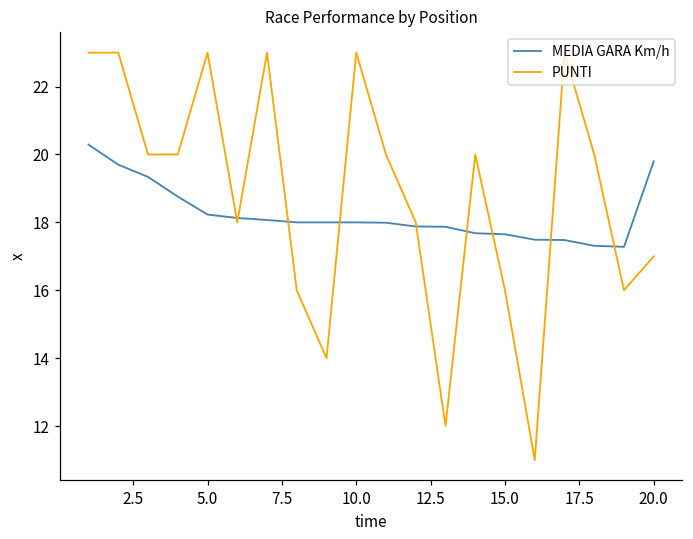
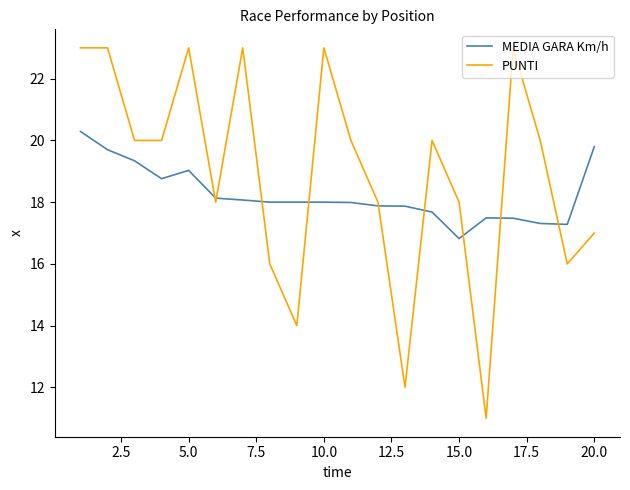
MEDIA GARA Km/h, 5.0: 18.2 -> 19.0
MEDIA GARA Km/h, 15.0: 17.7 -> 16.8
PUNTI, 15.0: 16 -> 18
